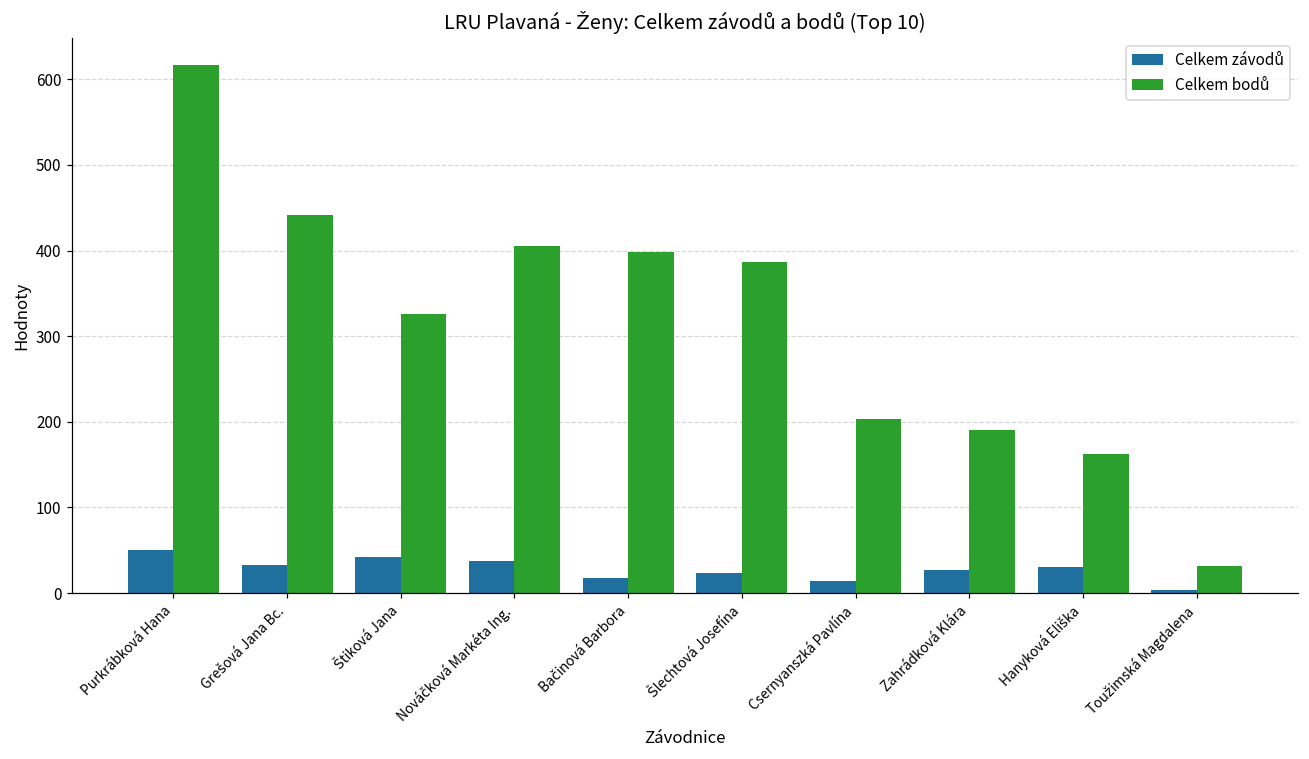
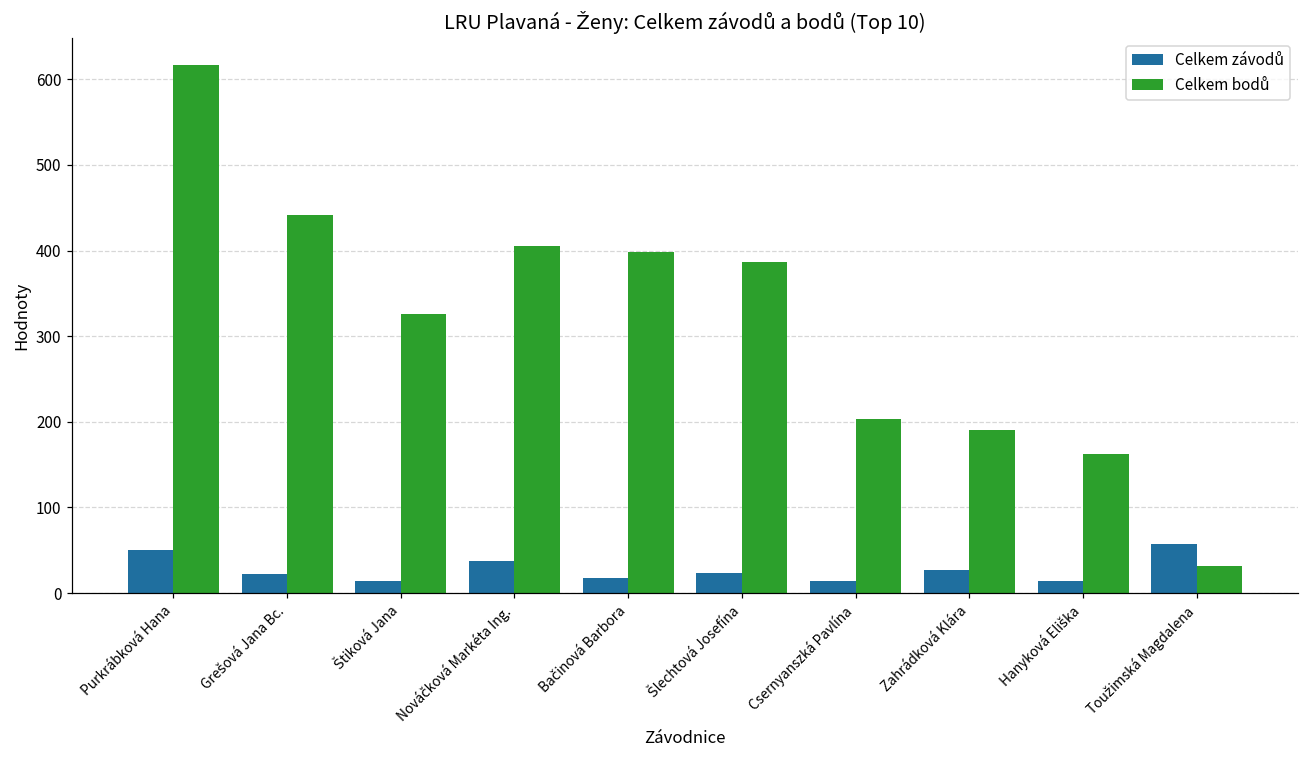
Celkem závodů, Grešová Jana Bc.: 30 -> 20
Celkem závodů, Štiková Jana: 40 -> 10
Celkem závodů, Hanyková Eliška: 30 -> 10
Celkem závodů, Toužimská Magdalena: 0 -> 60
